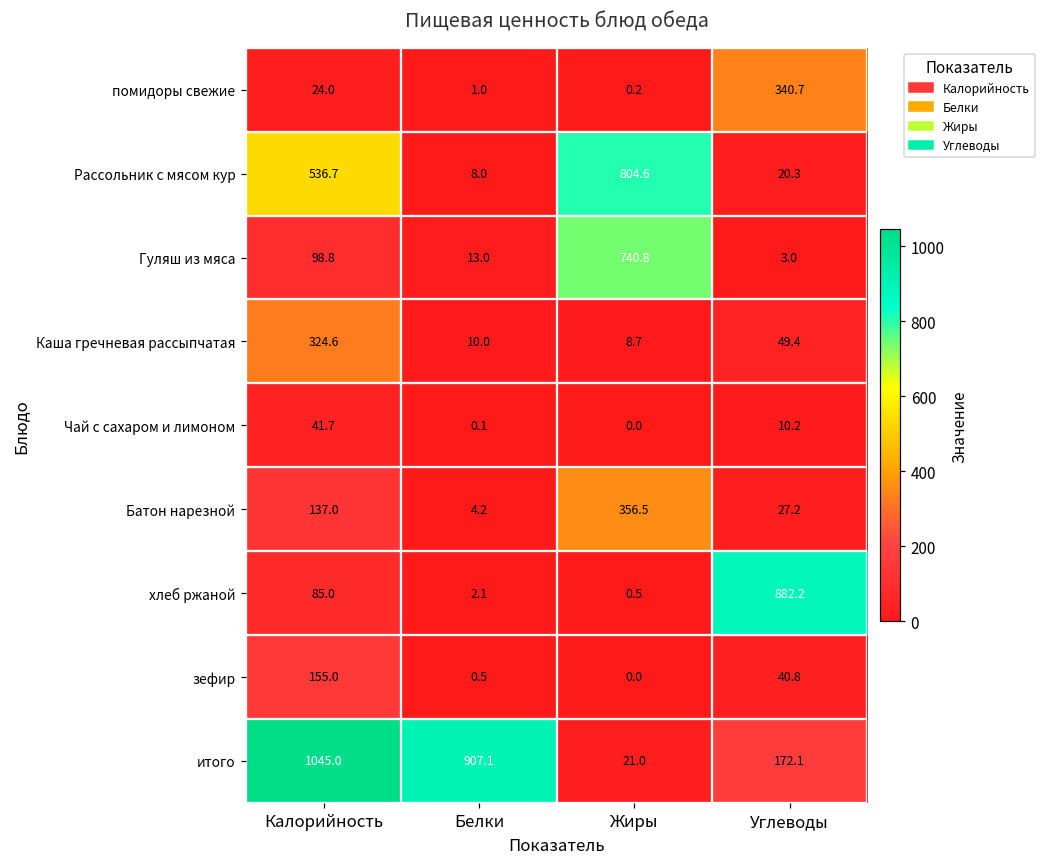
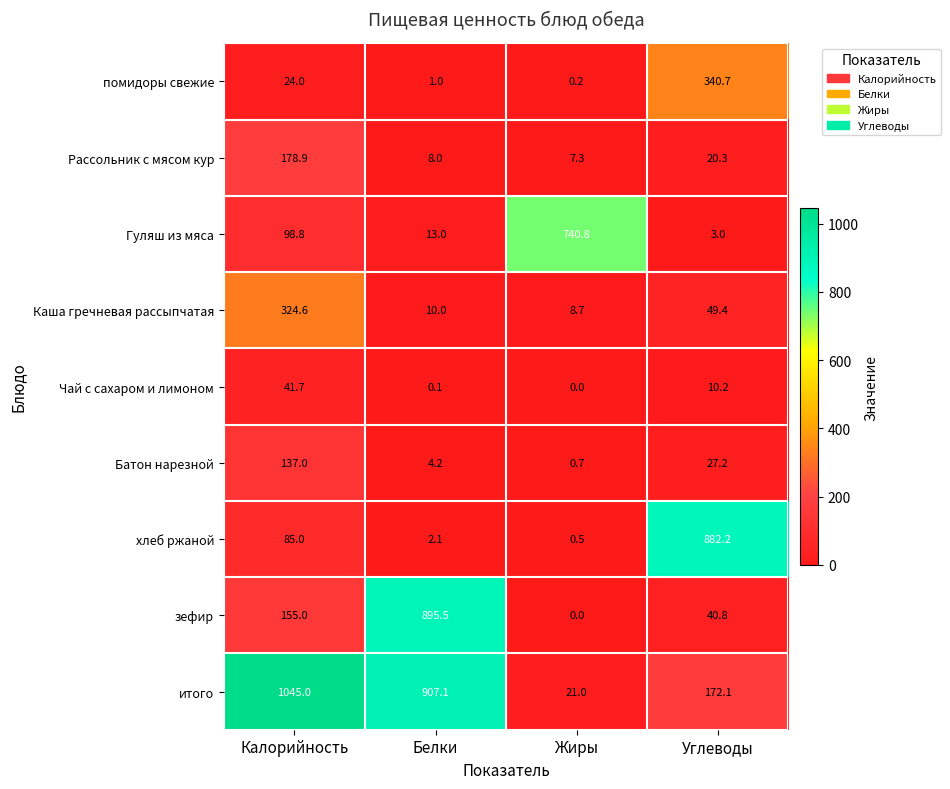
Рассольник с мясом кур, Калорийность: 536.7 -> 178.9
Рассольник с мясом кур, Жиры: 804.6 -> 7.3
Батон нарезной, Жиры: 356.5 -> 0.7
зефир, Белки: 0.5 -> 895.5
